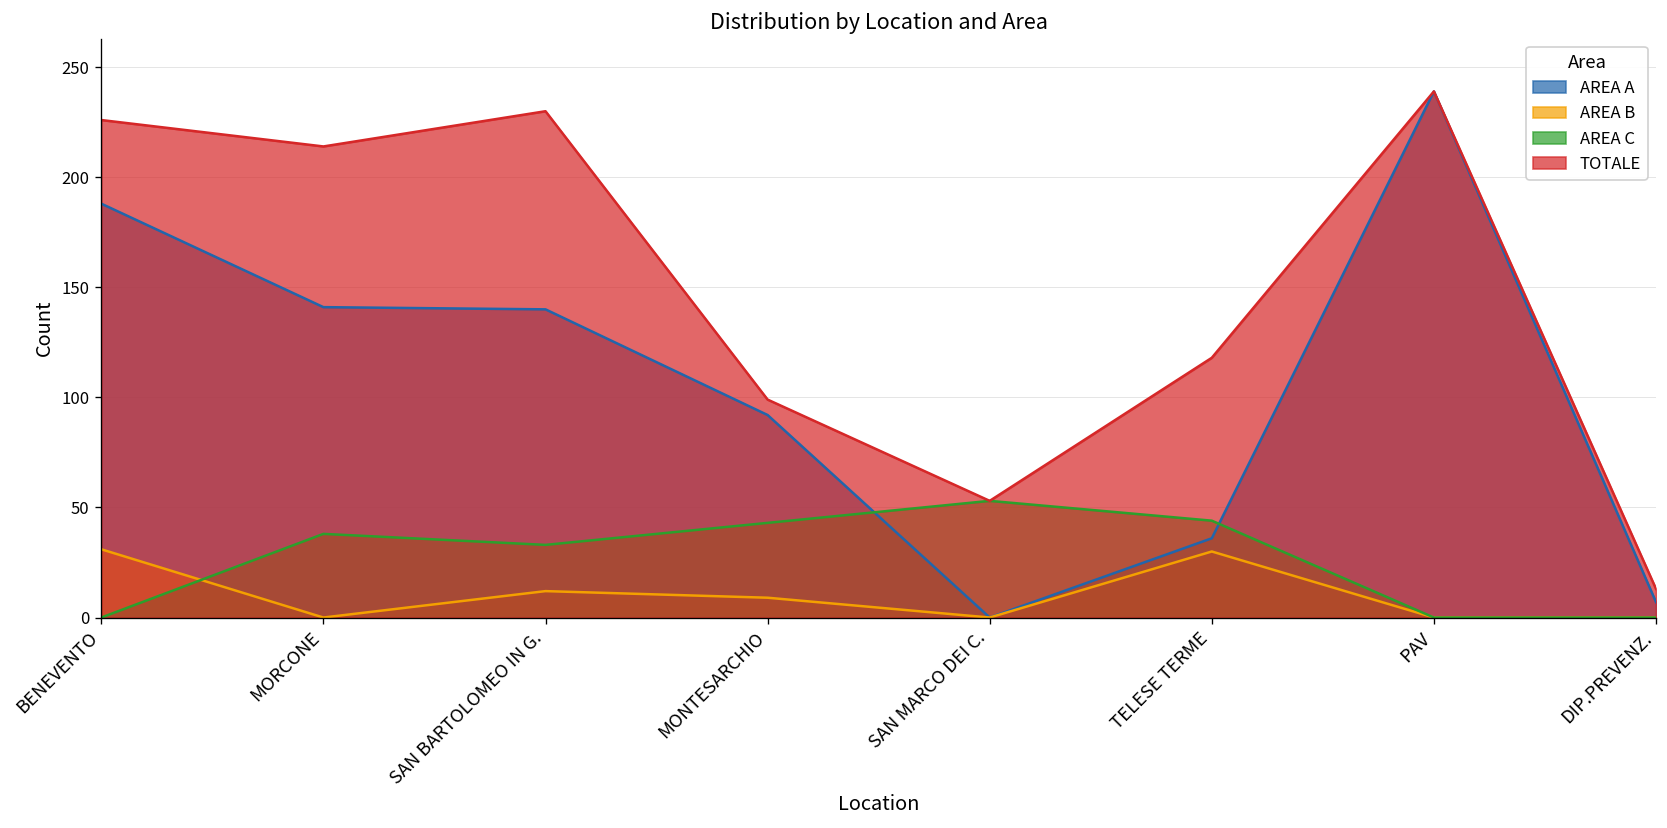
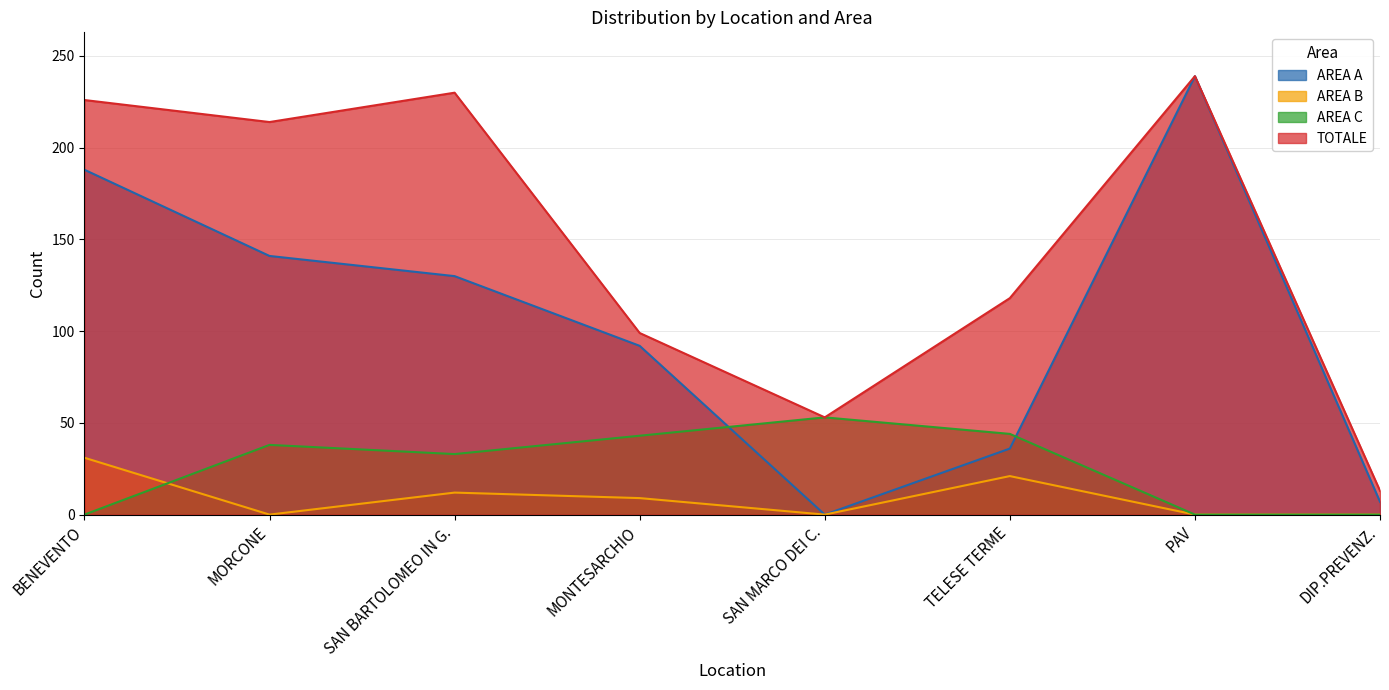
AREA A, SAN BARTOLOMEO IN G.: 140 -> 130
AREA B, TELESE TERME: 30 -> 21
